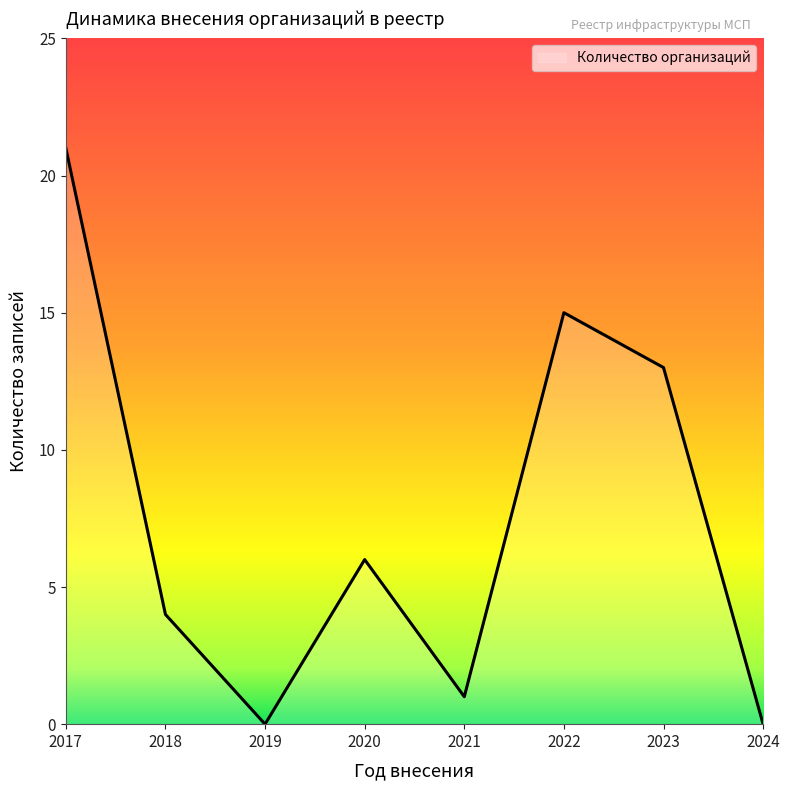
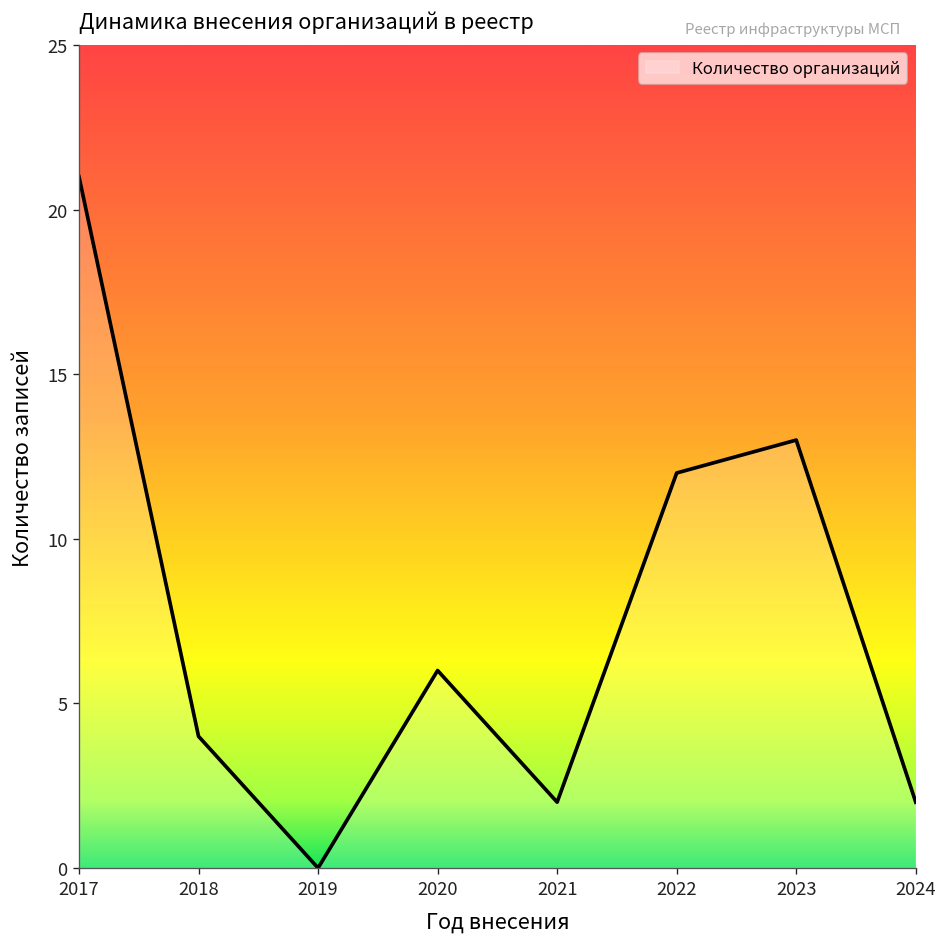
2021: 1 -> 2
2022: 15 -> 12
2024: 0 -> 2
